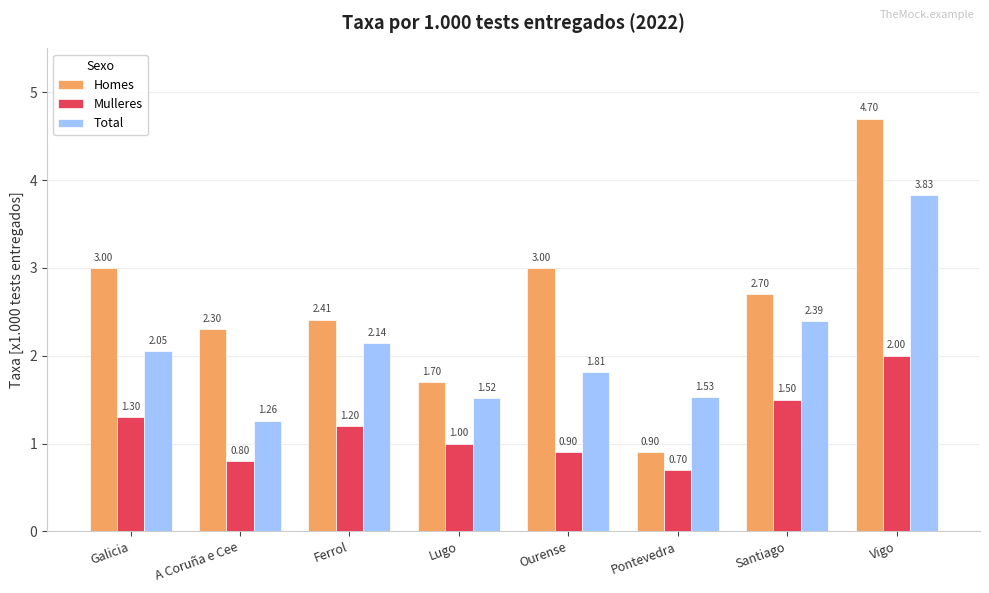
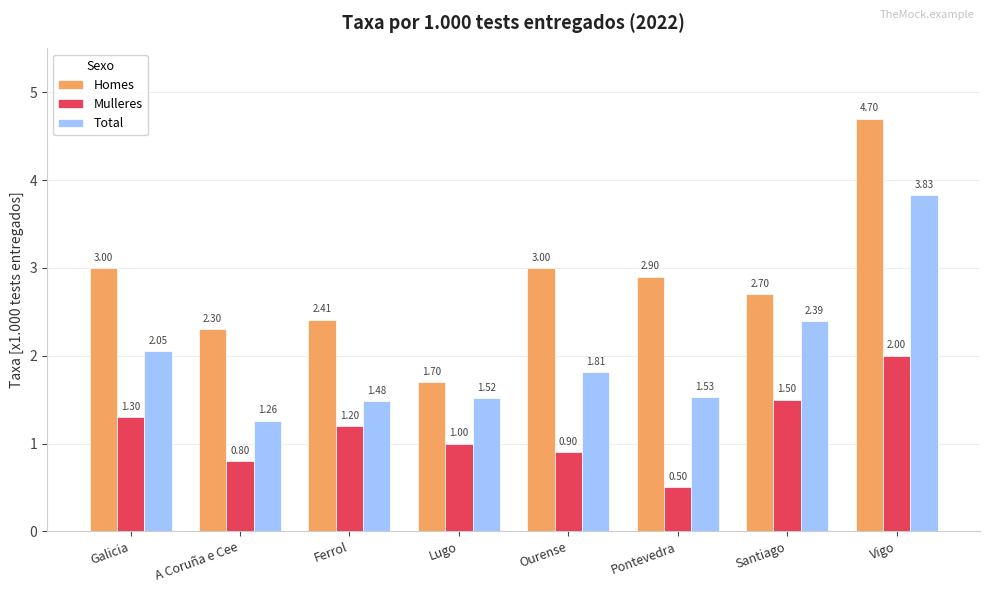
Total, Ferrol: 2.14 -> 1.48
Homes, Pontevedra: 0.90 -> 2.90
Mulleres, Pontevedra: 0.70 -> 0.50
